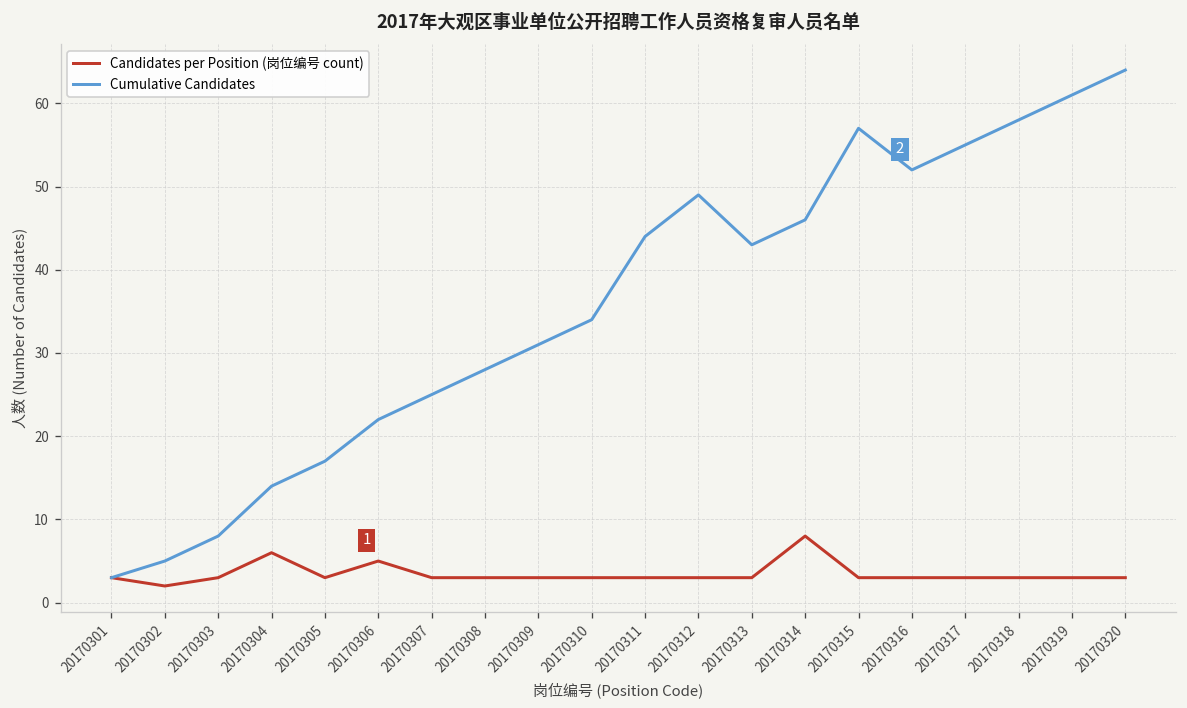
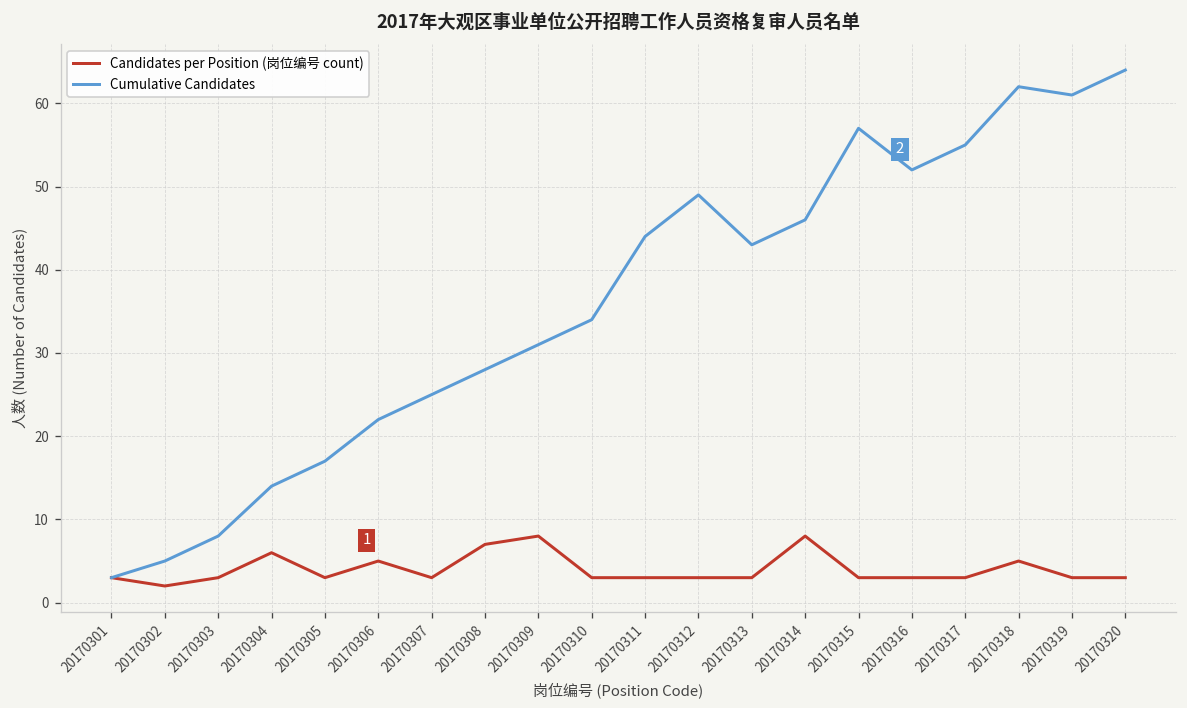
Candidates per Position (岗位编号 count), 20170308: 3 -> 7
Candidates per Position (岗位编号 count), 20170309: 3 -> 8
Candidates per Position (岗位编号 count), 20170318: 3 -> 5
Cumulative Candidates, 20170318: 58 -> 62
